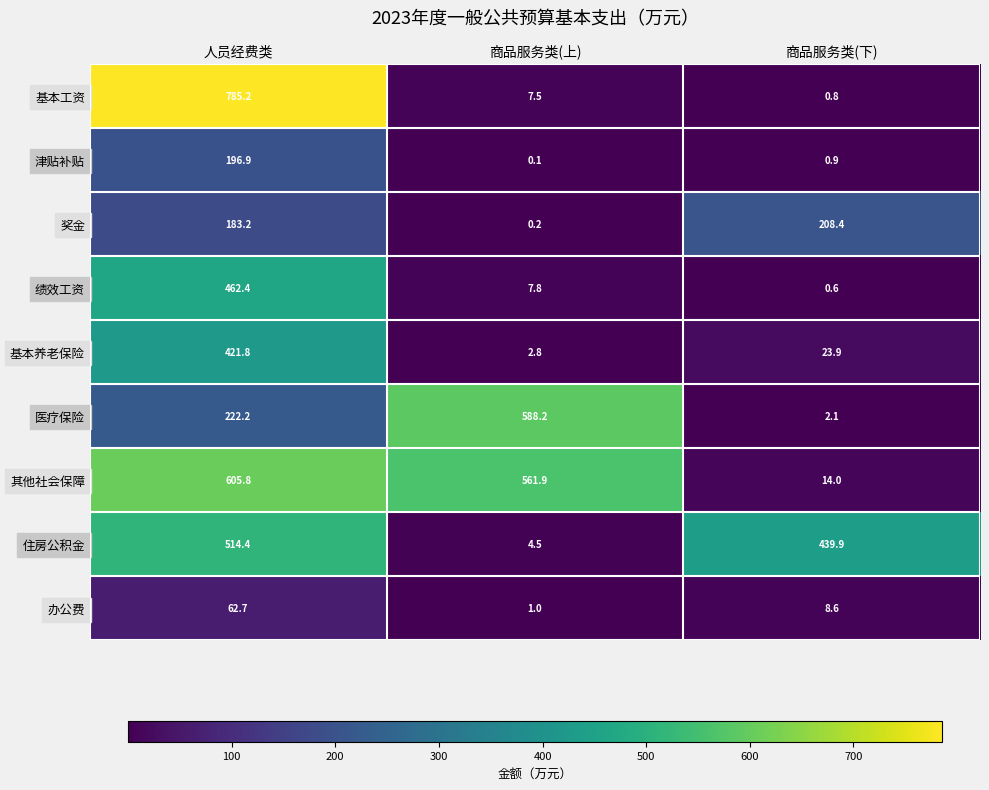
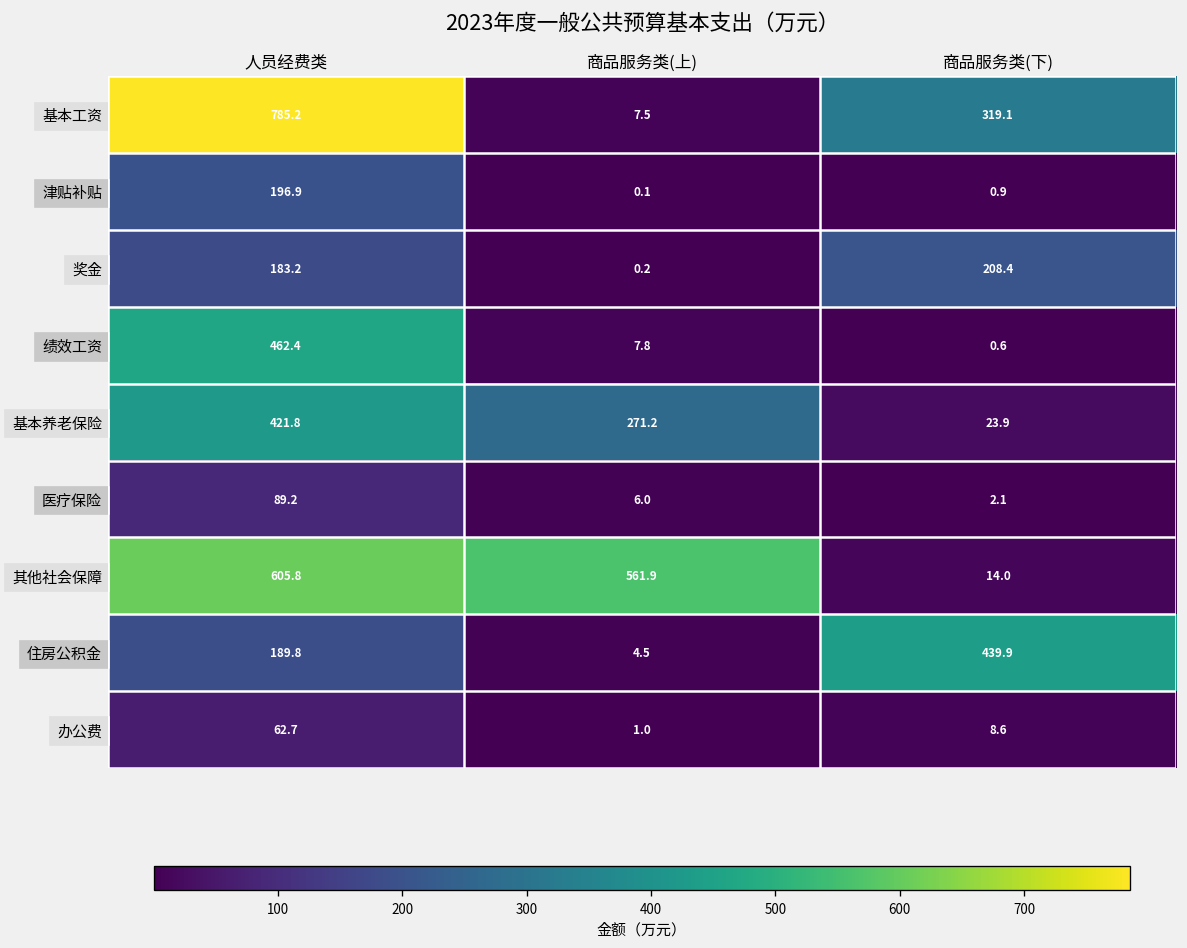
基本工资, 商品服务类(下): 0.8 -> 319.1
基本养老保险, 商品服务类(上): 2.8 -> 271.2
医疗保险, 人员经费类: 222.2 -> 89.2
医疗保险, 商品服务类(上): 588.2 -> 6.0
住房公积金, 人员经费类: 514.4 -> 189.8
